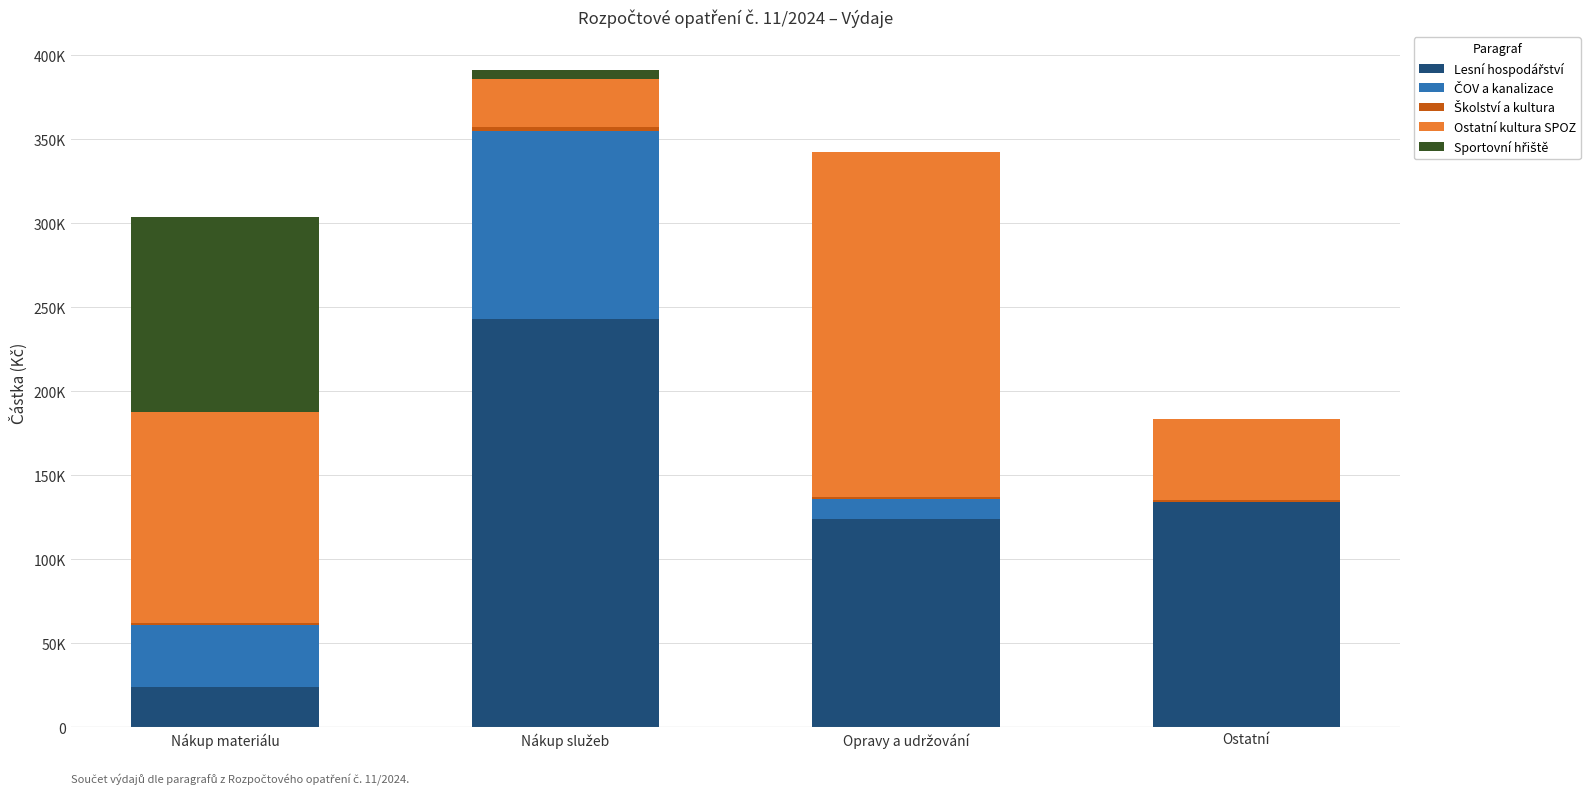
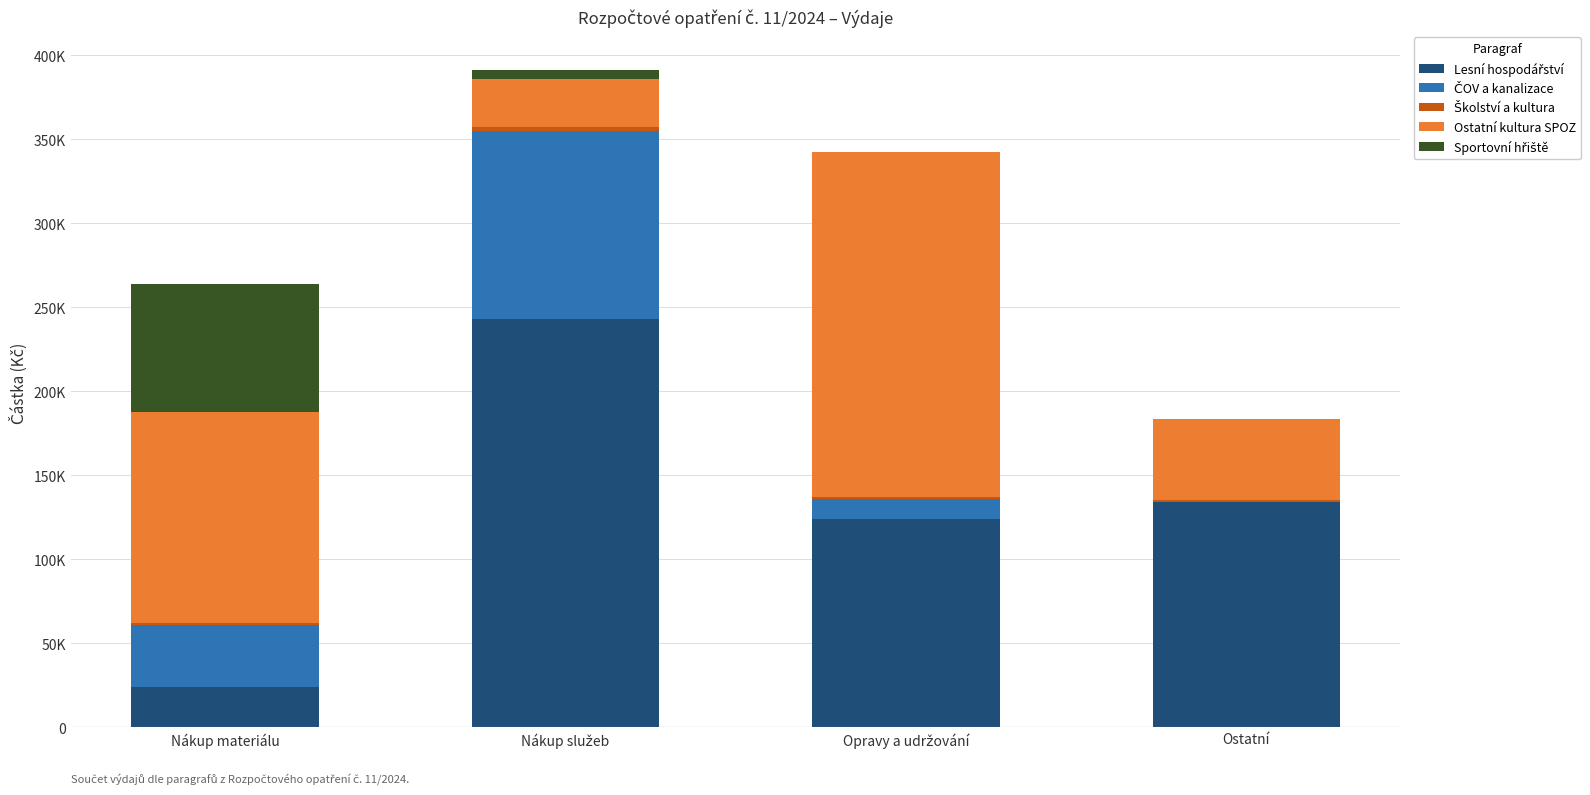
Sportovní hřiště, Nákup materiálu: 116000 -> 76000
